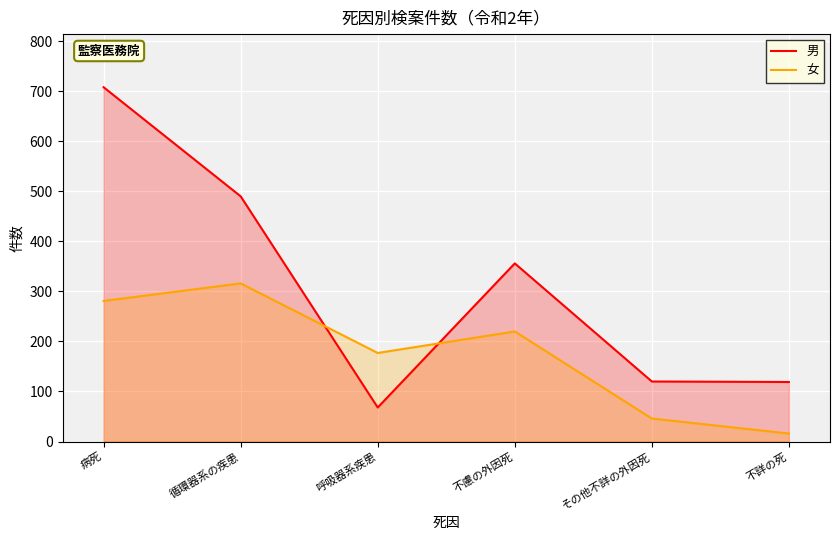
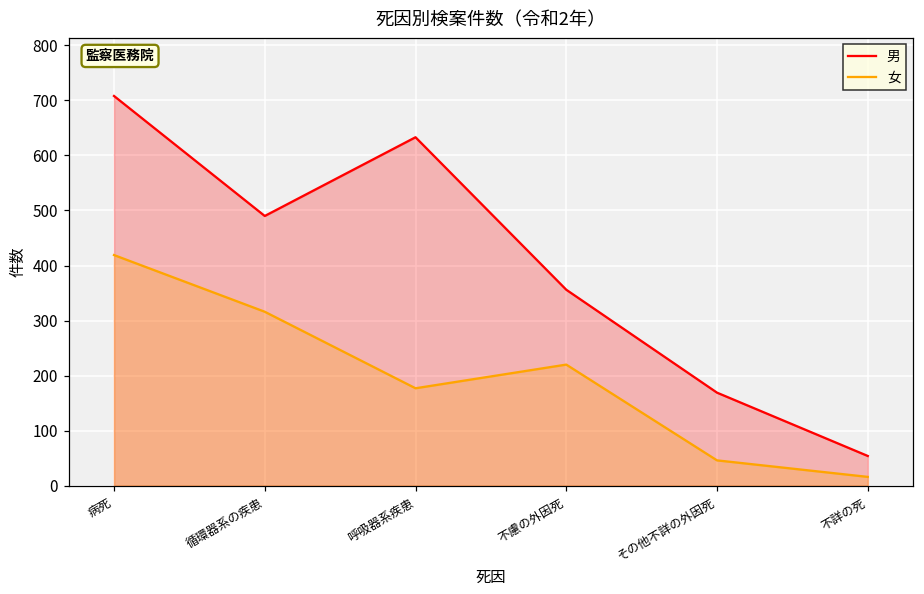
女, 病死: 280 -> 420
男, 呼吸器系疾患: 70 -> 630
男, その他不詳の外因死: 120 -> 170
男, 不詳の死: 120 -> 50
